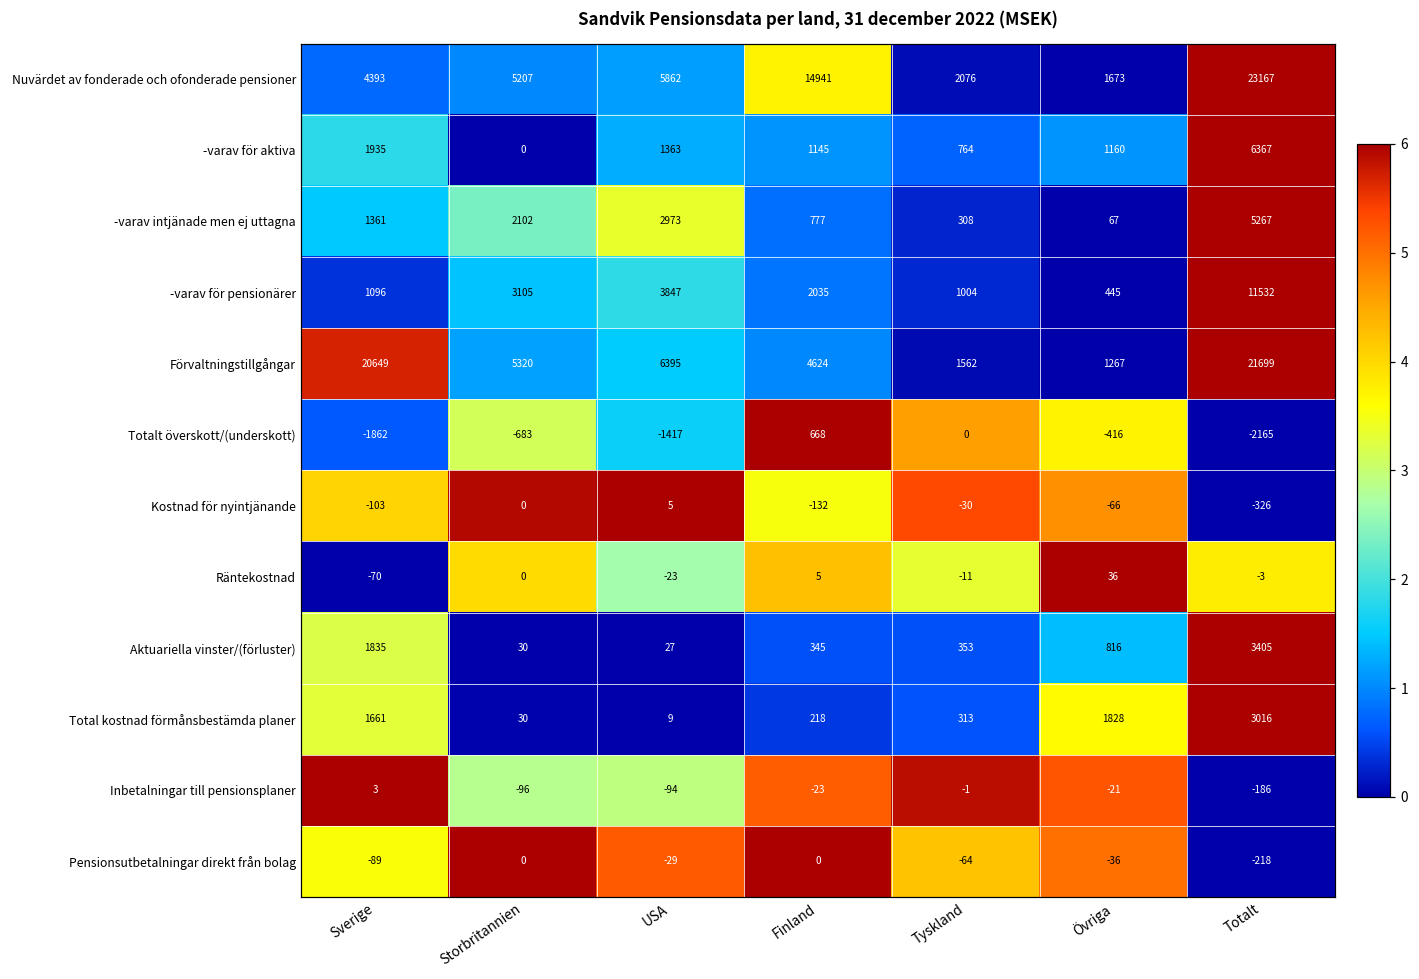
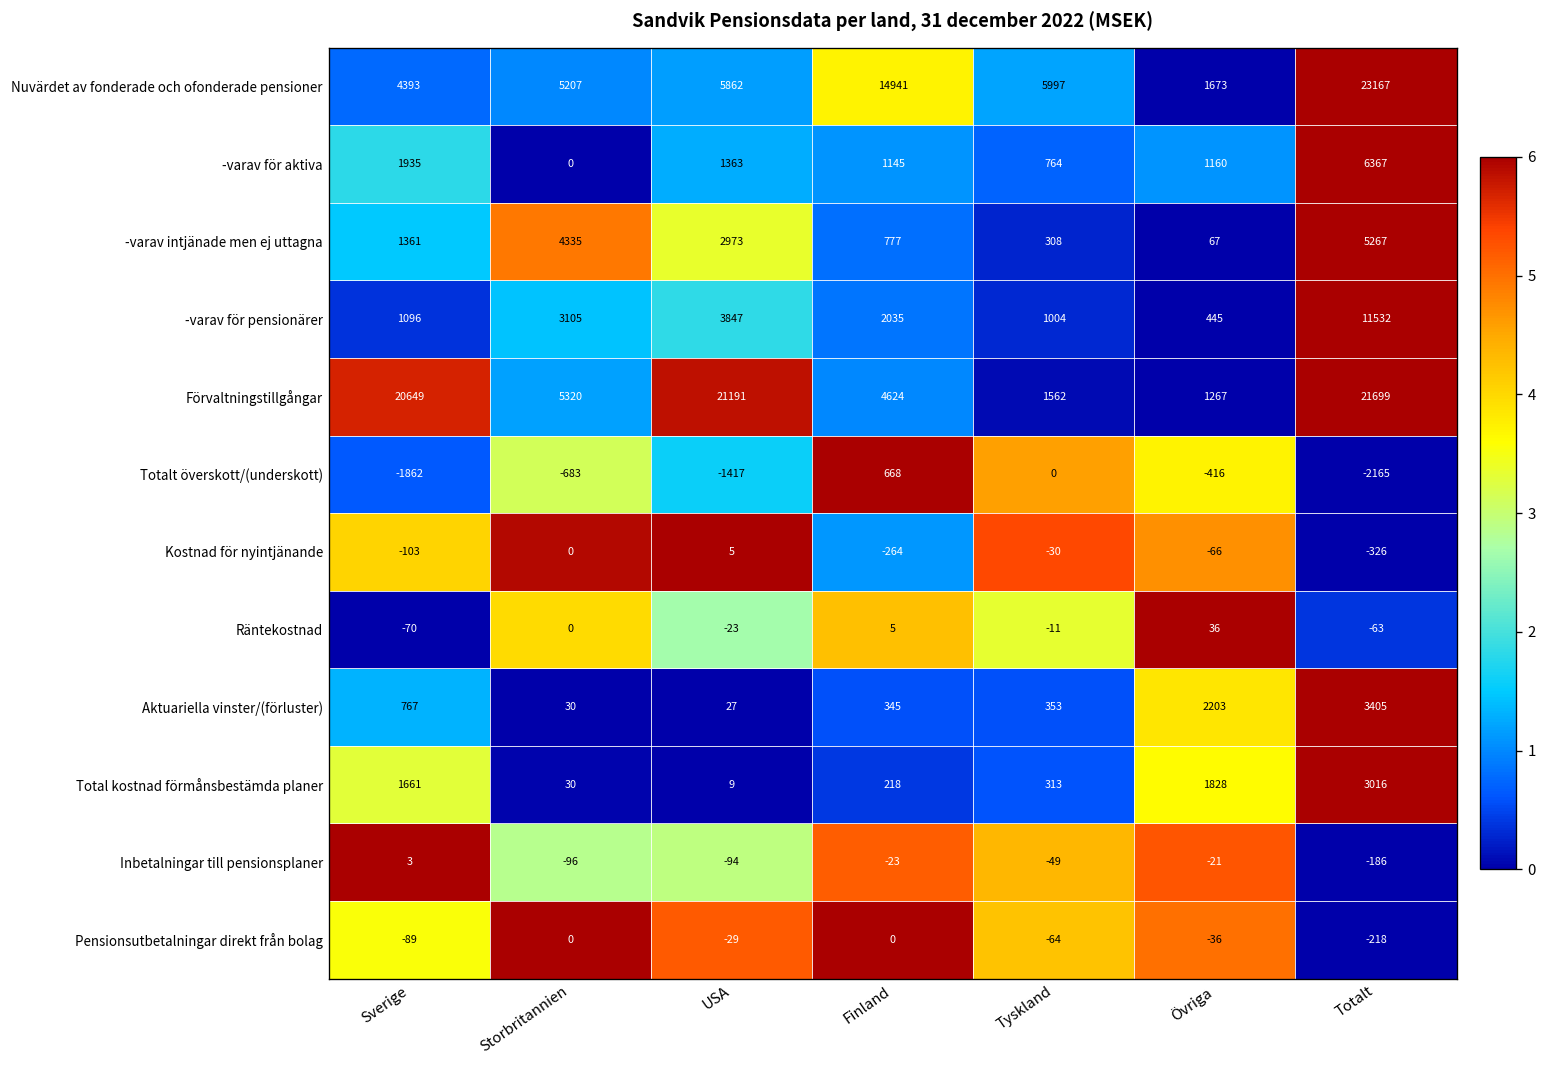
Nuvärdet av fonderade och ofonderade pensioner, Tyskland: 2076 -> 5997
-varav intjänade men ej uttagna, Storbritannien: 2102 -> 4335
Förvaltningstillgångar, USA: 6395 -> 21191
Kostnad för nyintjänande, Finland: -132 -> -264
Räntekostnad, Totalt: -3 -> -63
Aktuariella vinster/(förluster), Sverige: 1835 -> 767
Aktuariella vinster/(förluster), Övriga: 816 -> 2203
Inbetalningar till pensionsplaner, Tyskland: -1 -> -49
